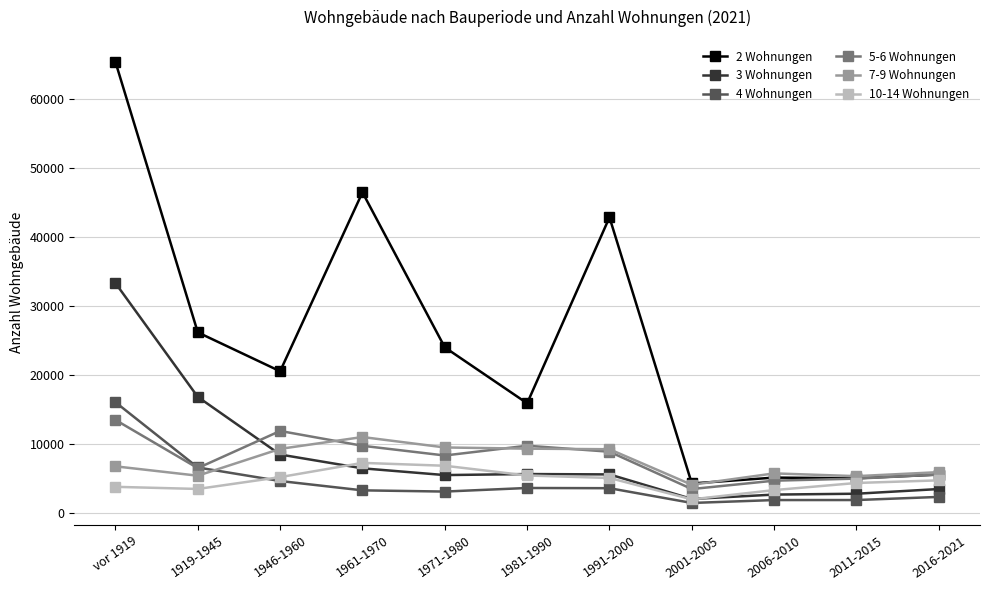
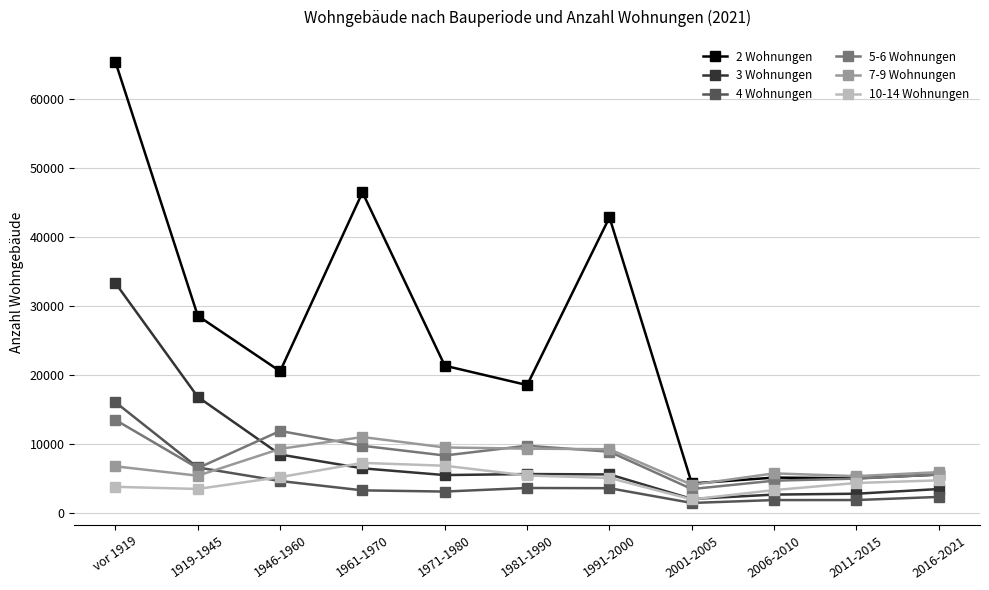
2 Wohnungen, 1919-1945: 26000 -> 29000
2 Wohnungen, 1971-1980: 24000 -> 21000
2 Wohnungen, 1981-1990: 16000 -> 19000
